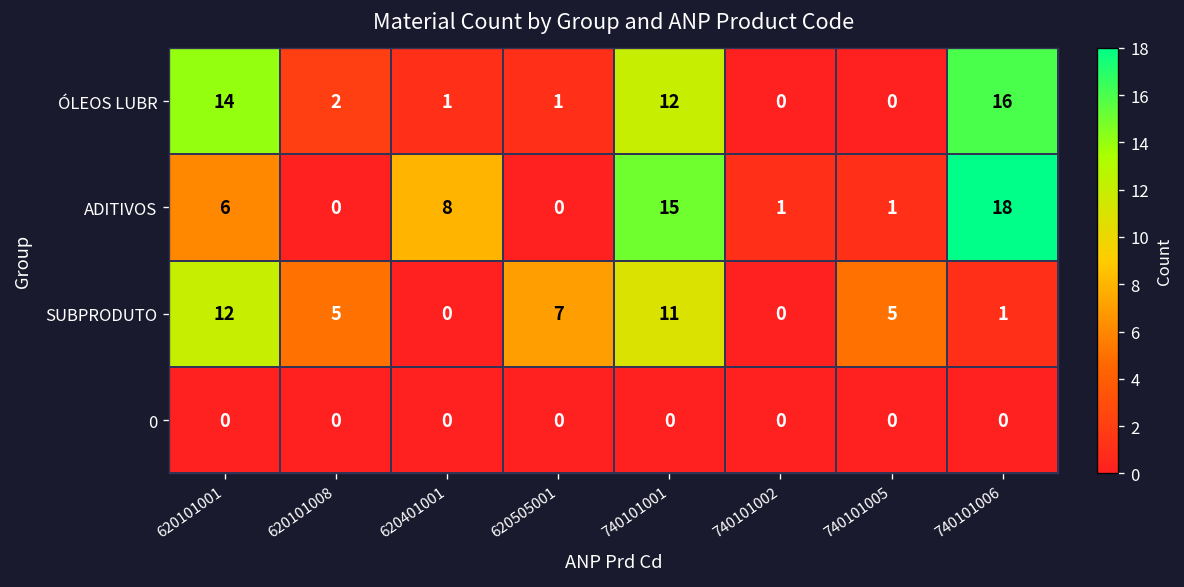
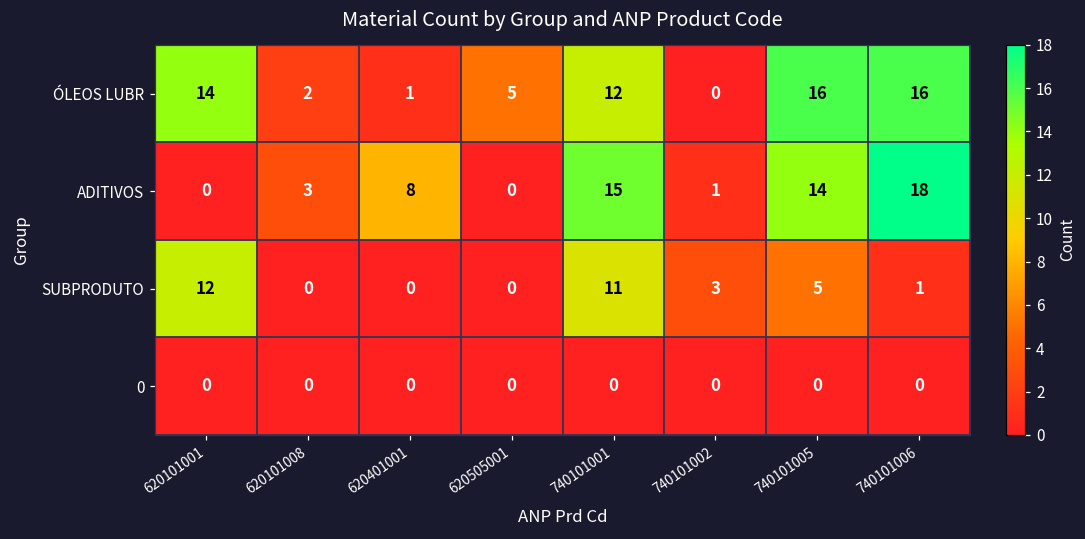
ÓLEOS LUBR, 620505001: 1 -> 5
ÓLEOS LUBR, 740101005: 0 -> 16
ADITIVOS, 620101001: 6 -> 0
ADITIVOS, 620101008: 0 -> 3
ADITIVOS, 740101005: 1 -> 14
SUBPRODUTO, 620101008: 5 -> 0
SUBPRODUTO, 620505001: 7 -> 0
SUBPRODUTO, 740101002: 0 -> 3
